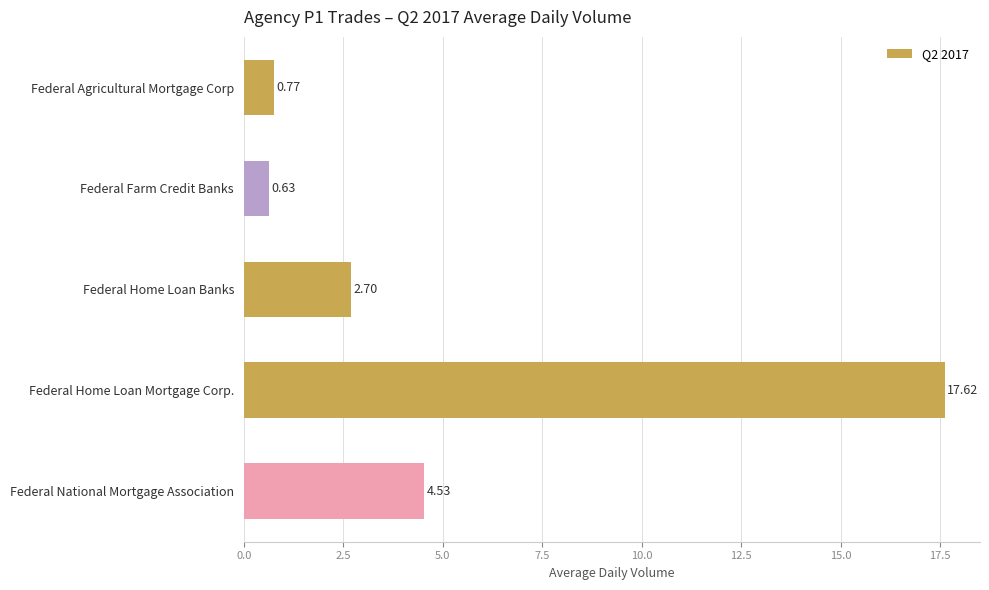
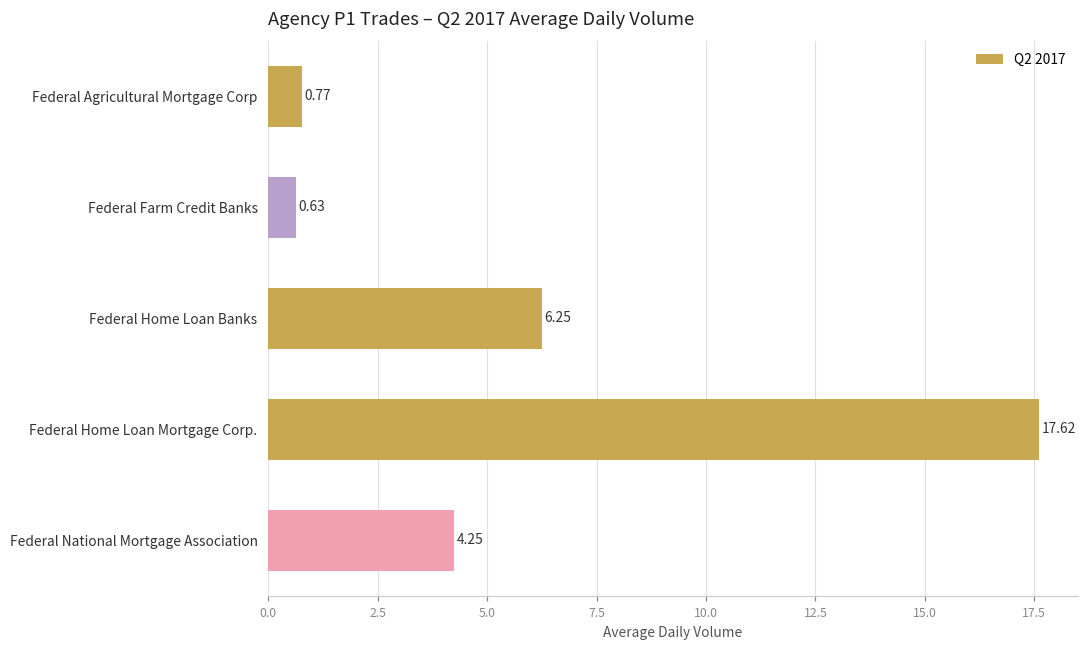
Federal Home Loan Banks: 2.70 -> 6.25
Federal National Mortgage Association: 4.53 -> 4.25
